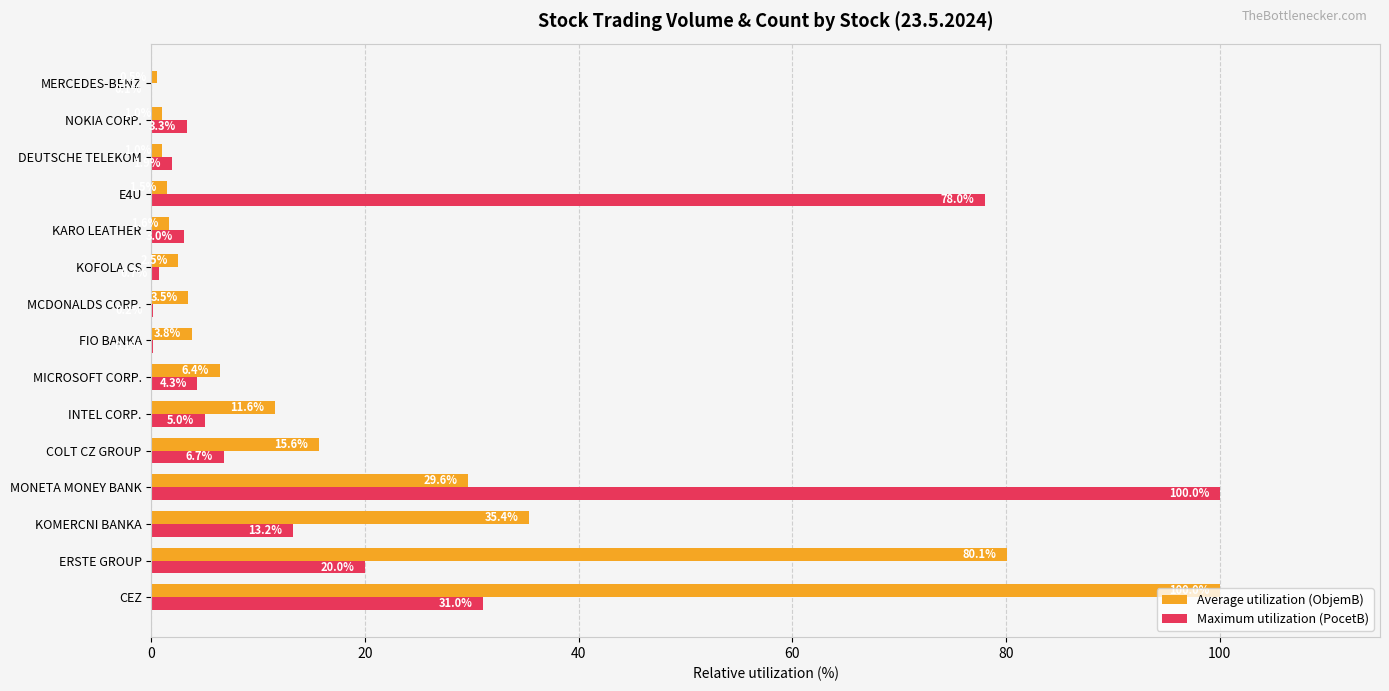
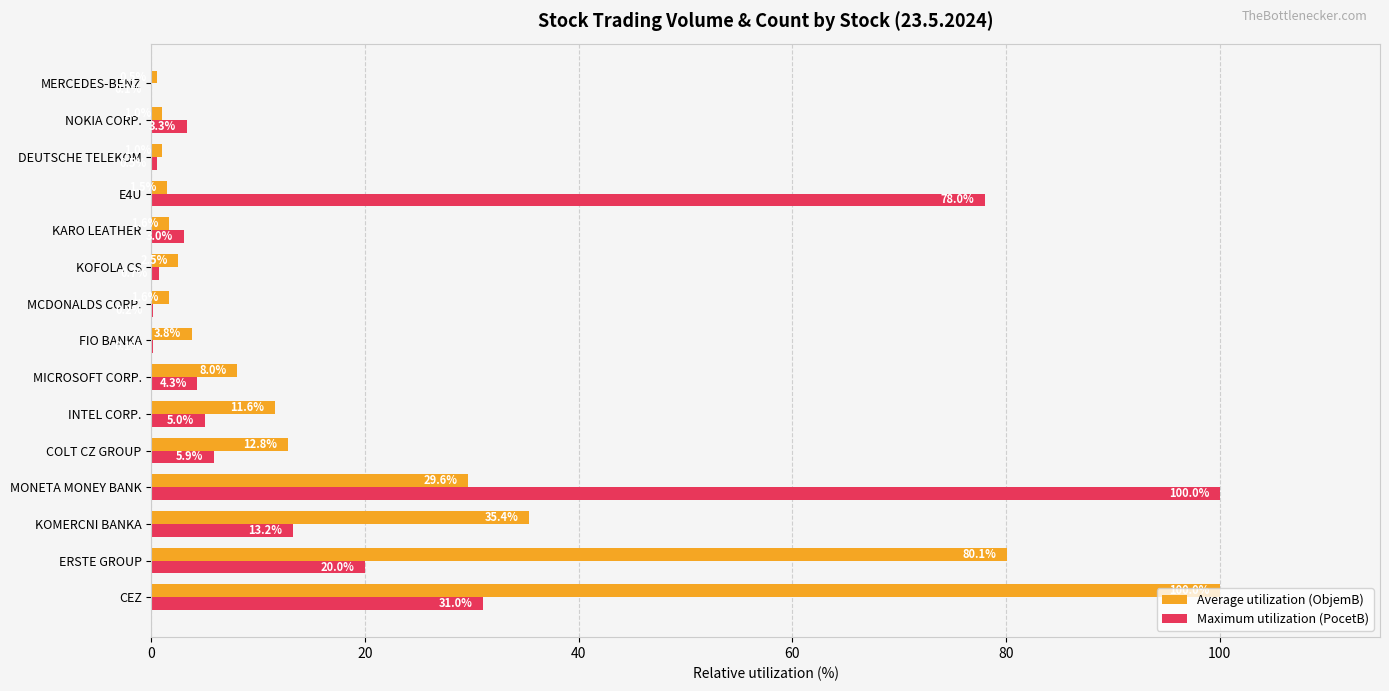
Maximum utilization (PocetB), DEUTSCHE TELEKOM: 1.9 -> 0.5
Average utilization (ObjemB), MCDONALDS CORP.: 3.5 -> 1.6
Average utilization (ObjemB), MICROSOFT CORP.: 6.4% -> 8.0%
Average utilization (ObjemB), COLT CZ GROUP: 15.6% -> 12.8%
Maximum utilization (PocetB), COLT CZ GROUP: 6.7% -> 5.9%
